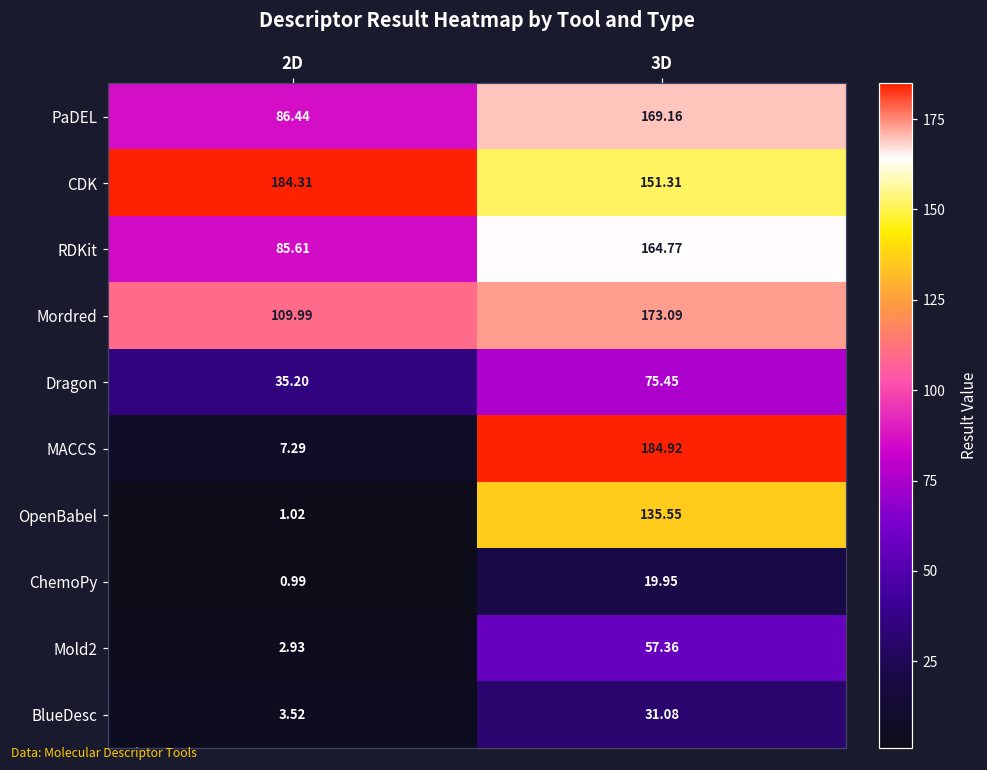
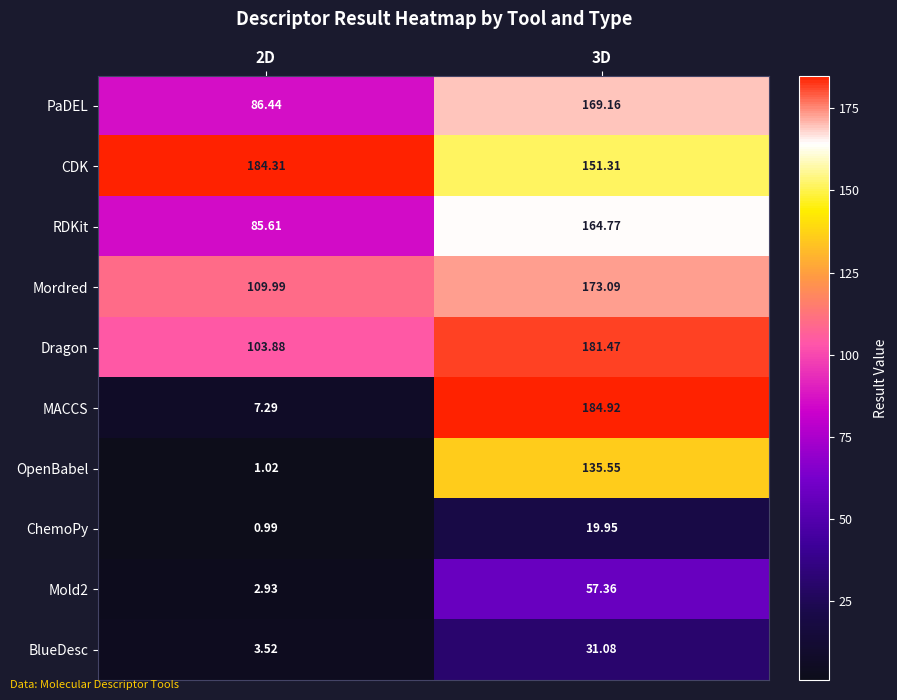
Dragon, 2D: 35.20 -> 103.88
Dragon, 3D: 75.45 -> 181.47
